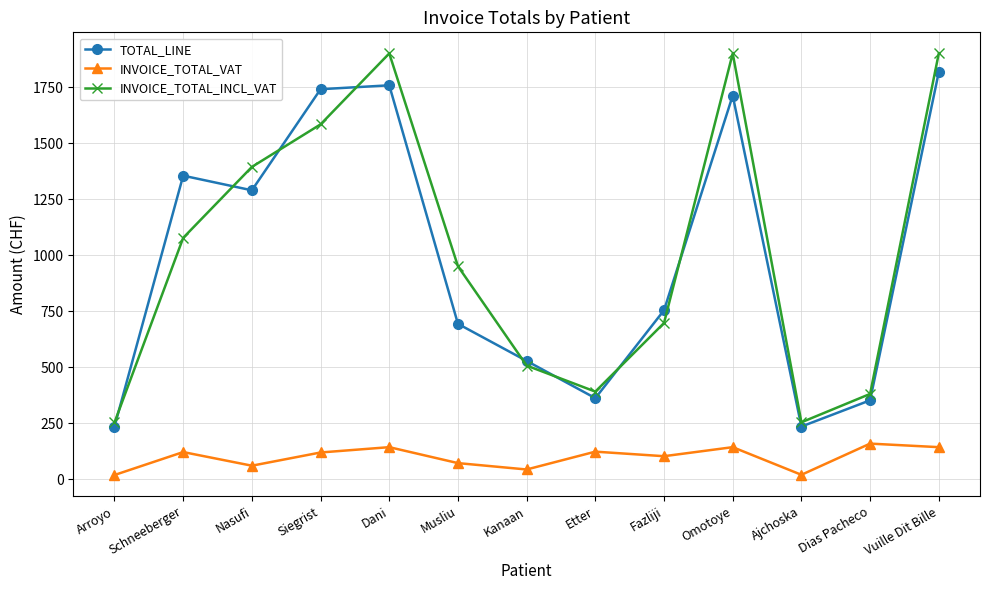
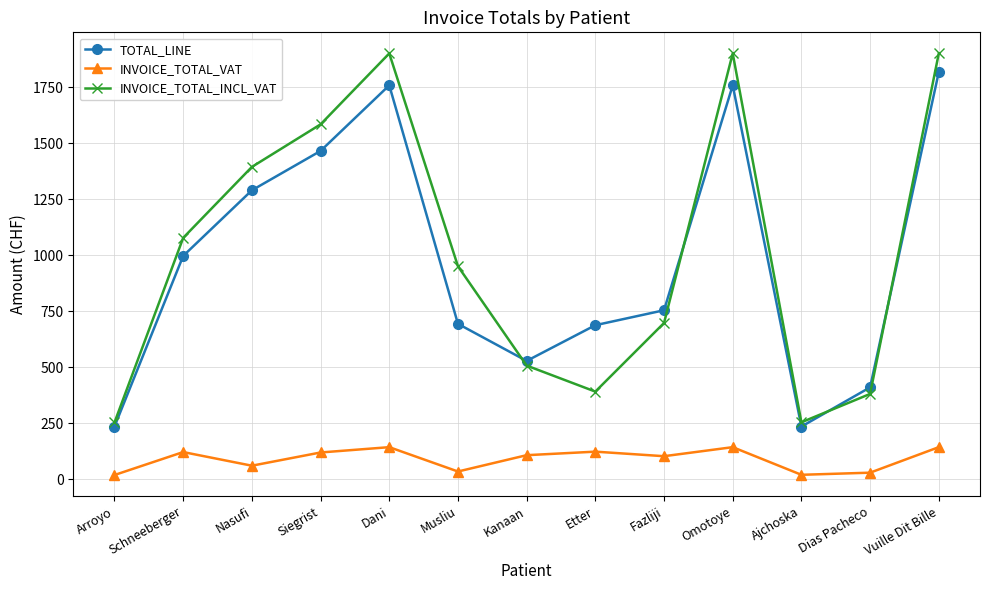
TOTAL_LINE, Schneeberger: 1350 -> 1000
TOTAL_LINE, Siegrist: 1740 -> 1470
INVOICE_TOTAL_VAT, Musliu: 70 -> 30
INVOICE_TOTAL_VAT, Kanaan: 40 -> 110
TOTAL_LINE, Etter: 360 -> 690
TOTAL_LINE, Omotoye: 1710 -> 1760
TOTAL_LINE, Dias Pacheco: 350 -> 410
INVOICE_TOTAL_VAT, Dias Pacheco: 160 -> 30
